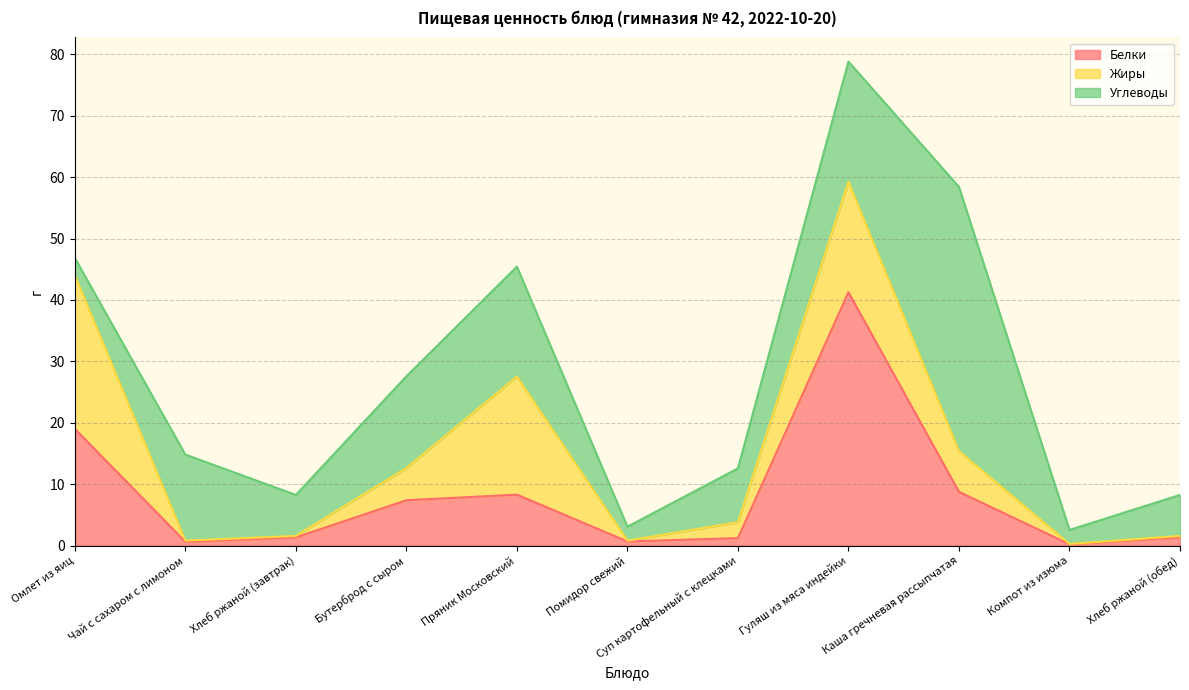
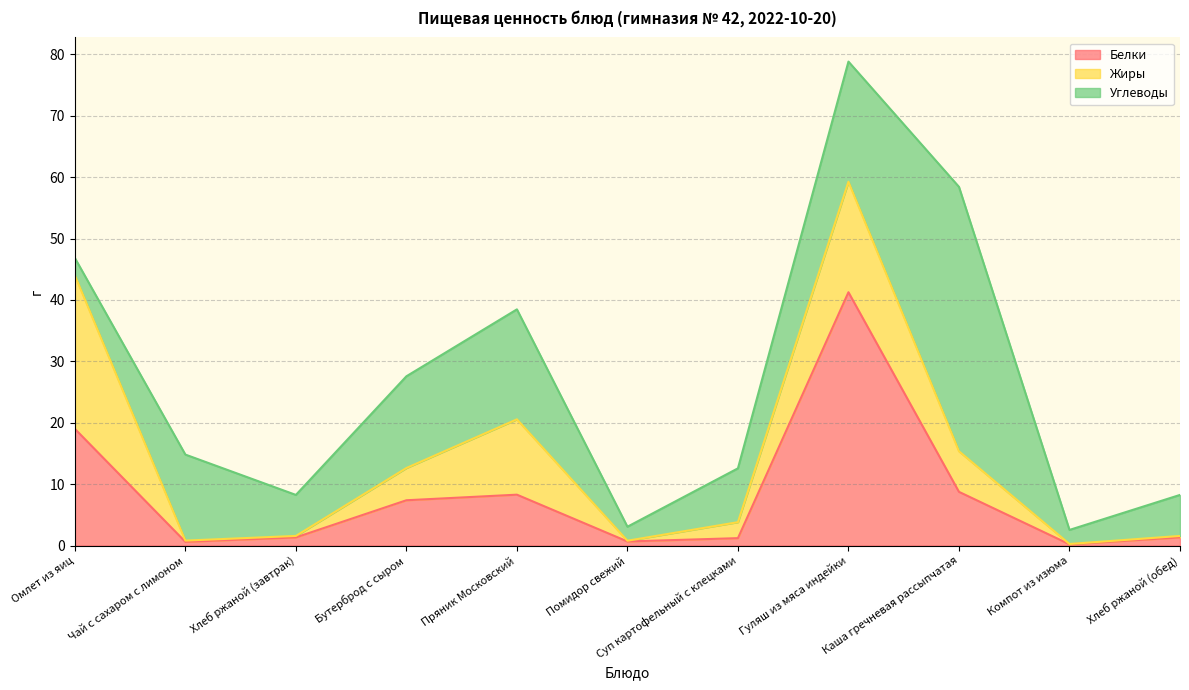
Жиры, Пряник Московский: 19 -> 12
